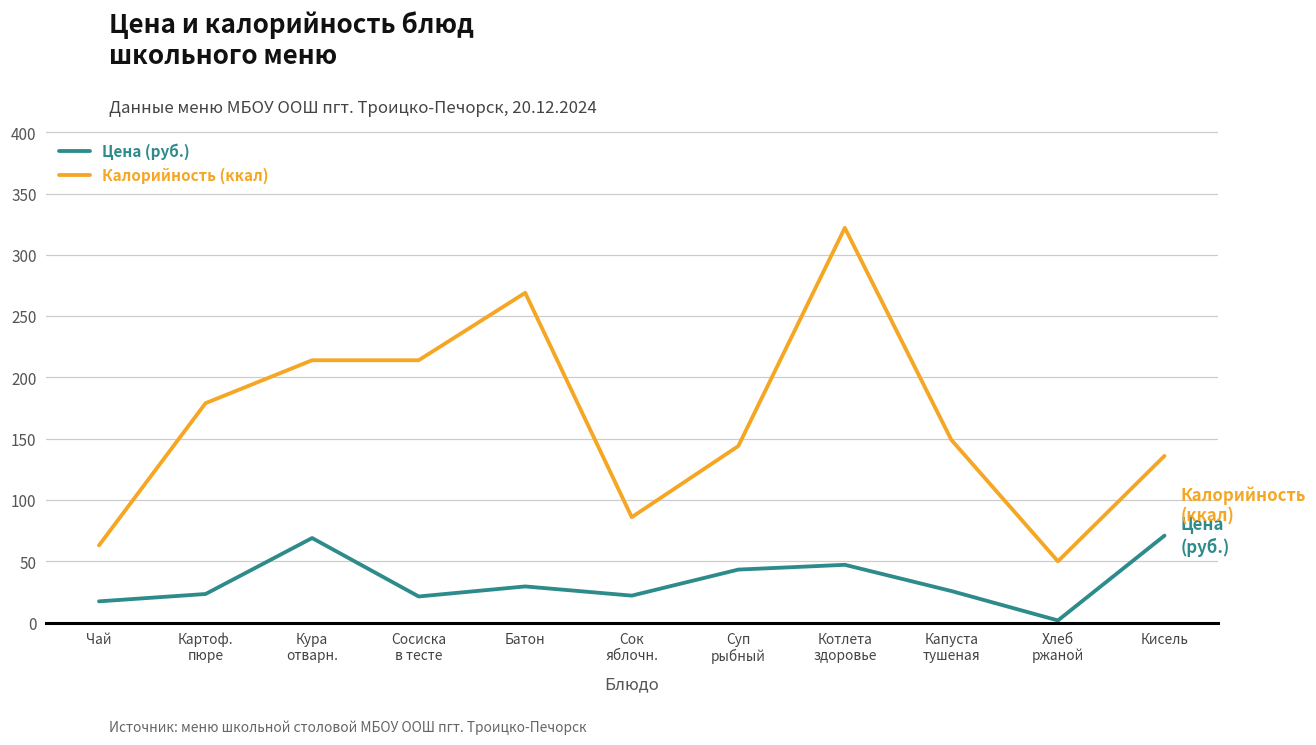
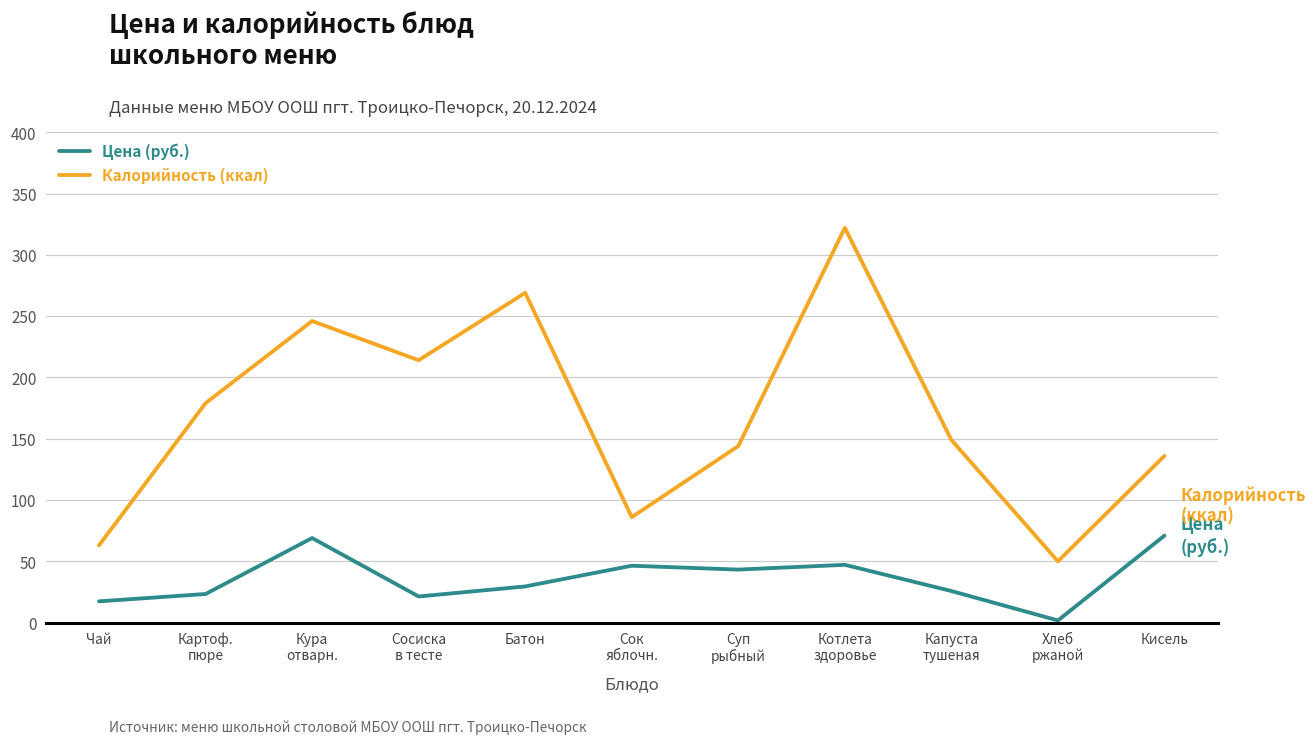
Калорийность (ккал), Кура отварн.: 214 -> 246
Цена (руб.), Сок яблочн.: 22 -> 46
